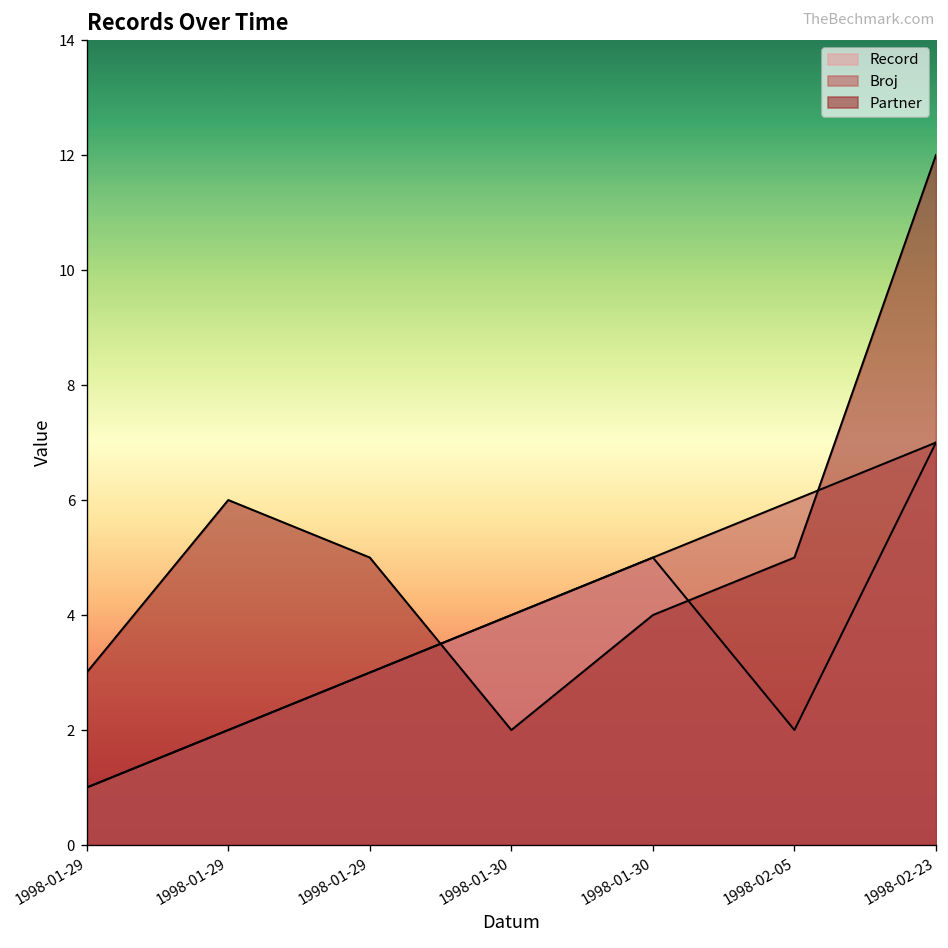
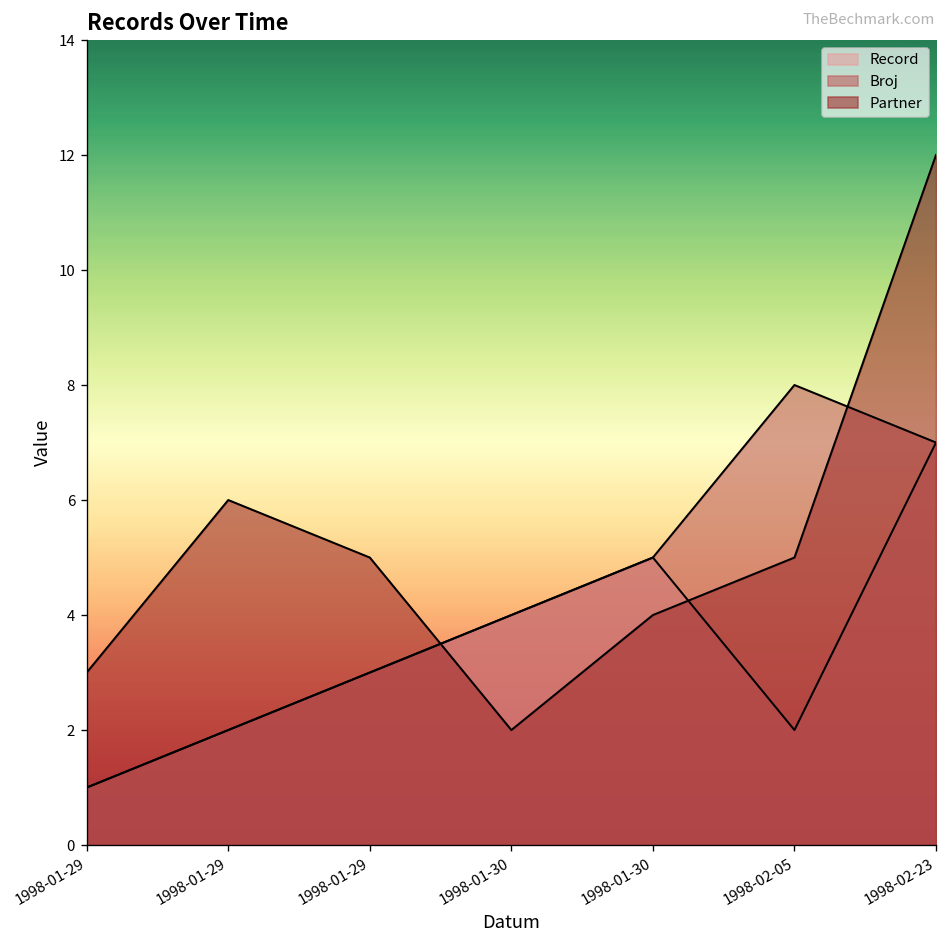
Broj, 1998-02-05: 6 -> 8
